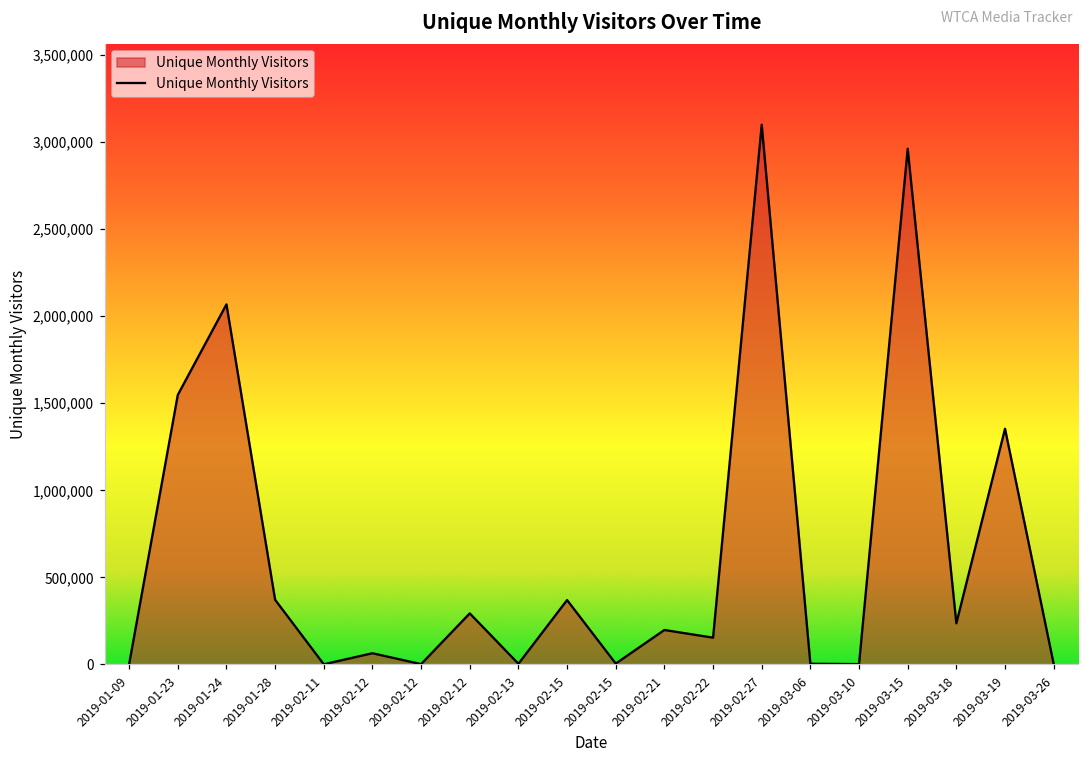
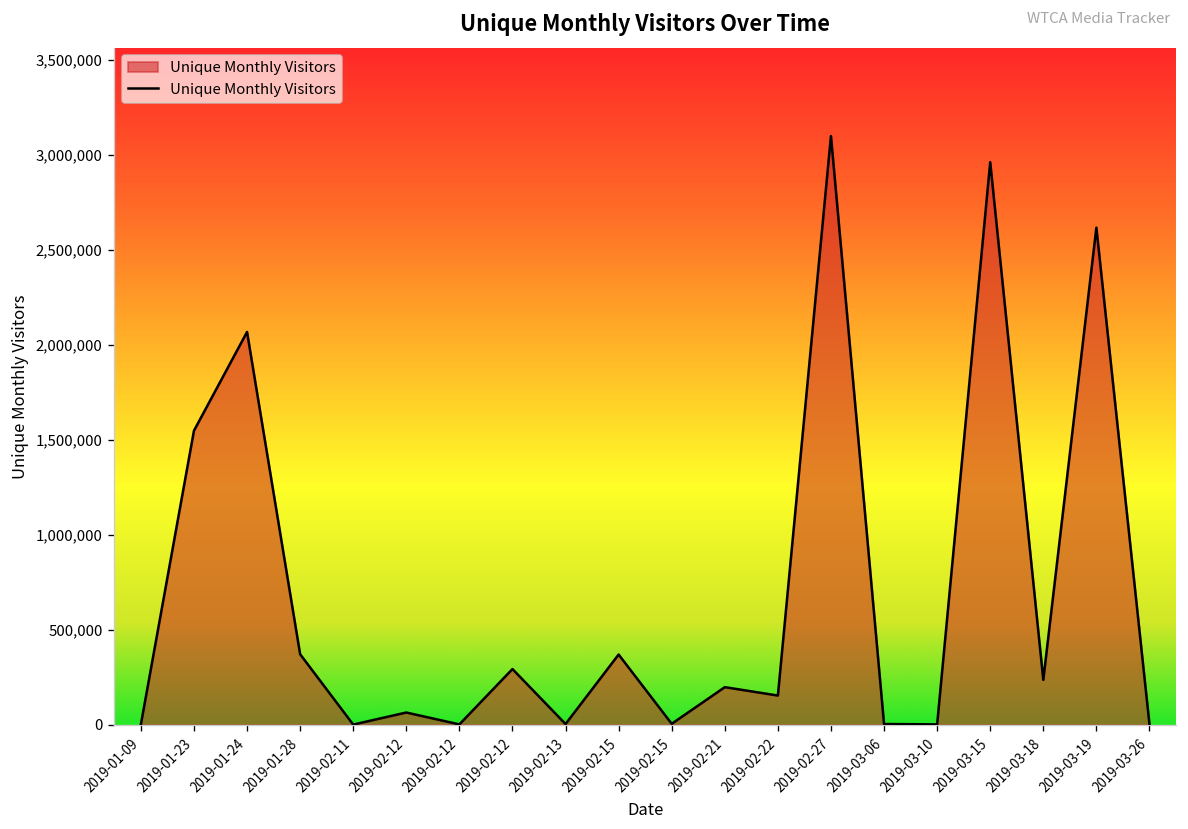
2019-03-19: 1,350,000 -> 2,620,000
